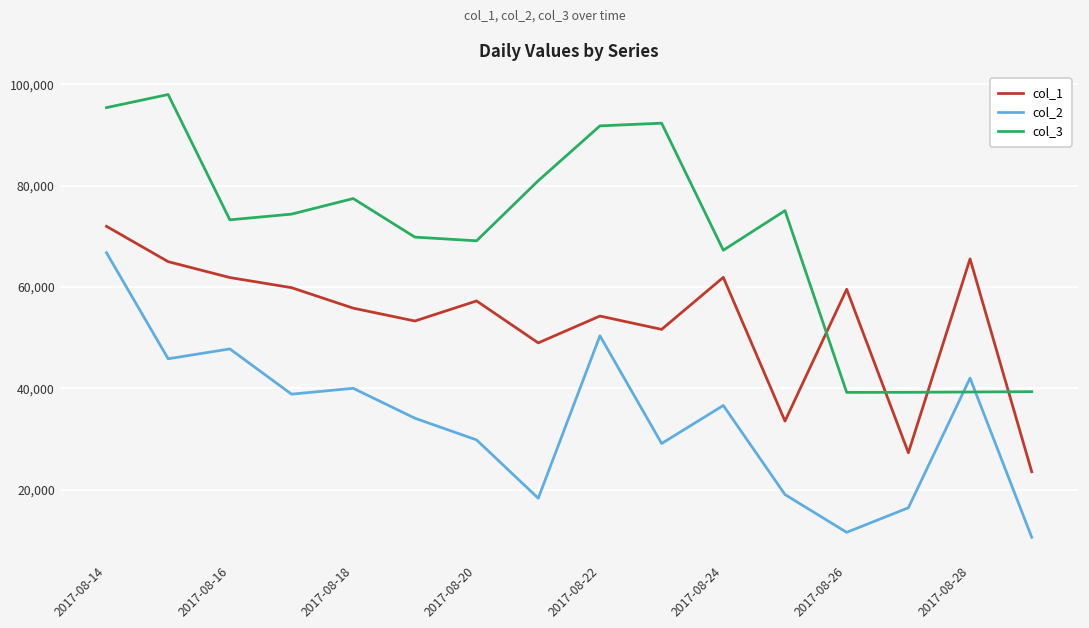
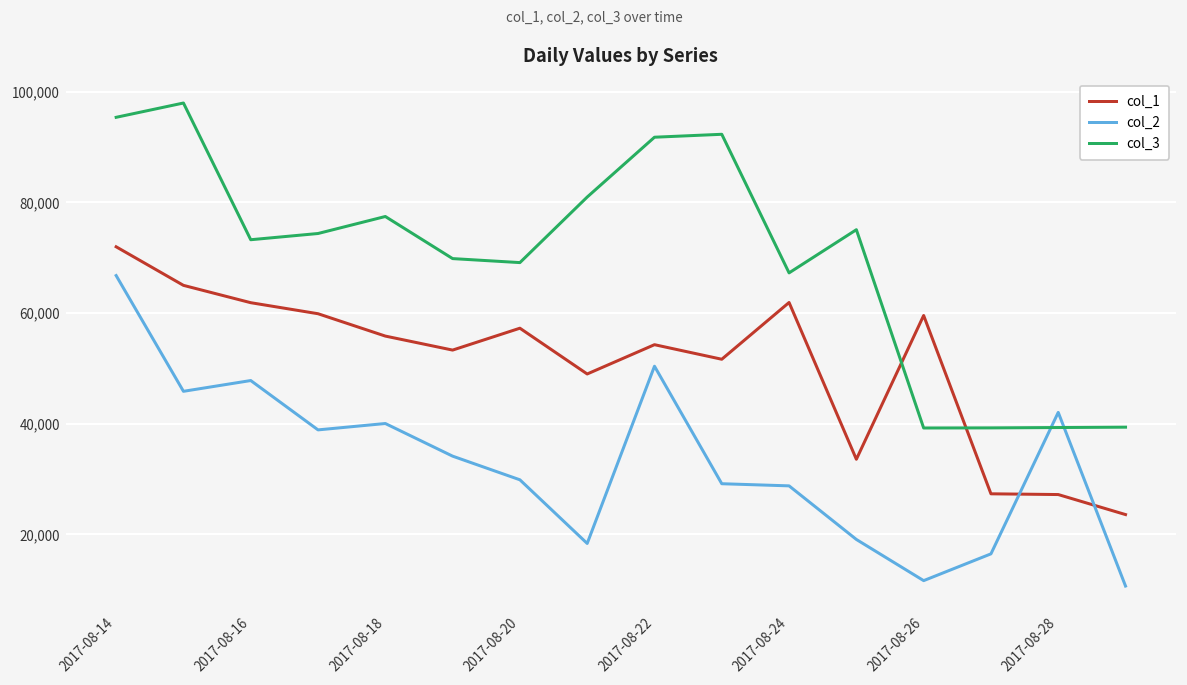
col_2, 2017-08-24: 37,000 -> 29,000
col_1, 2017-08-28: 66,000 -> 27,000
